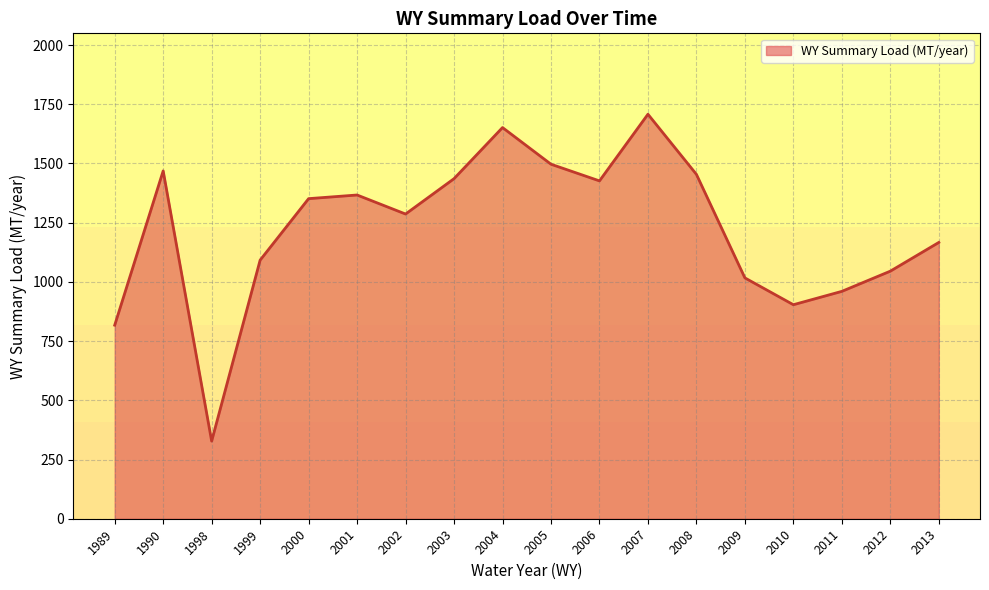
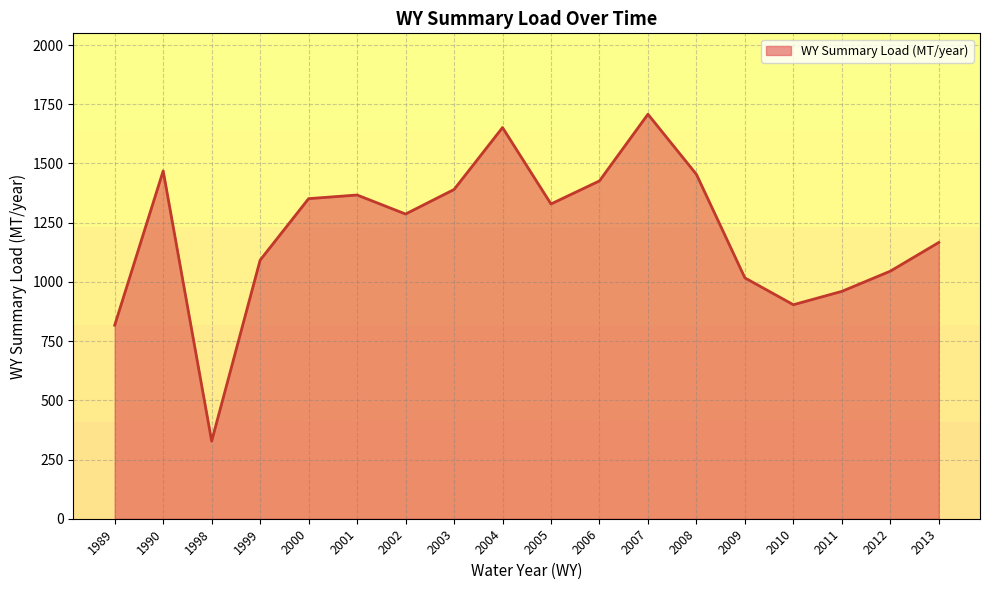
2003: 1440 -> 1390
2005: 1500 -> 1330
